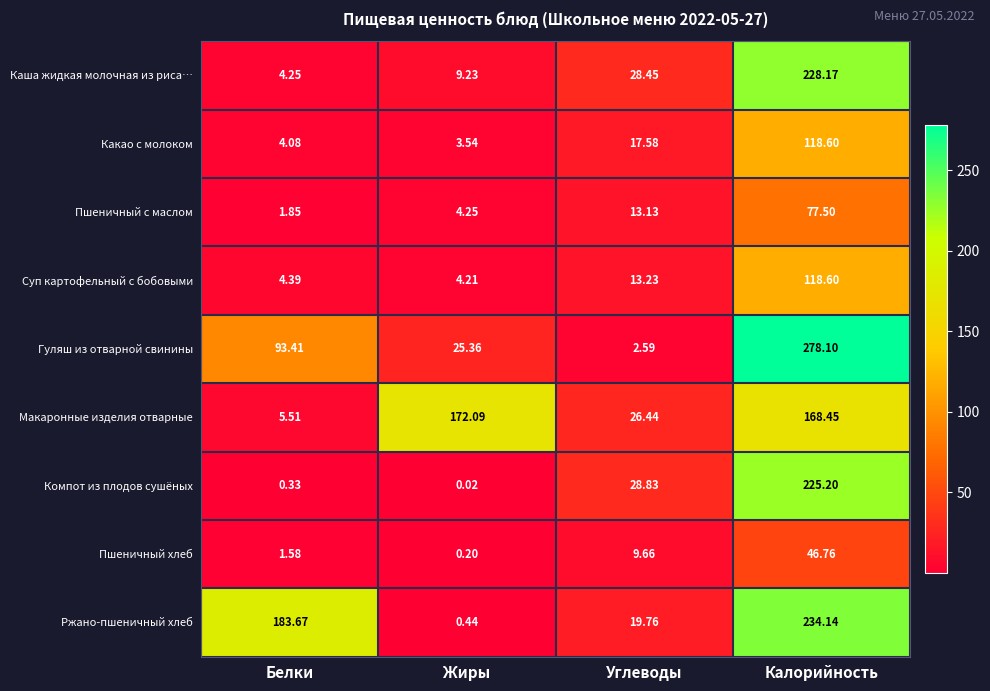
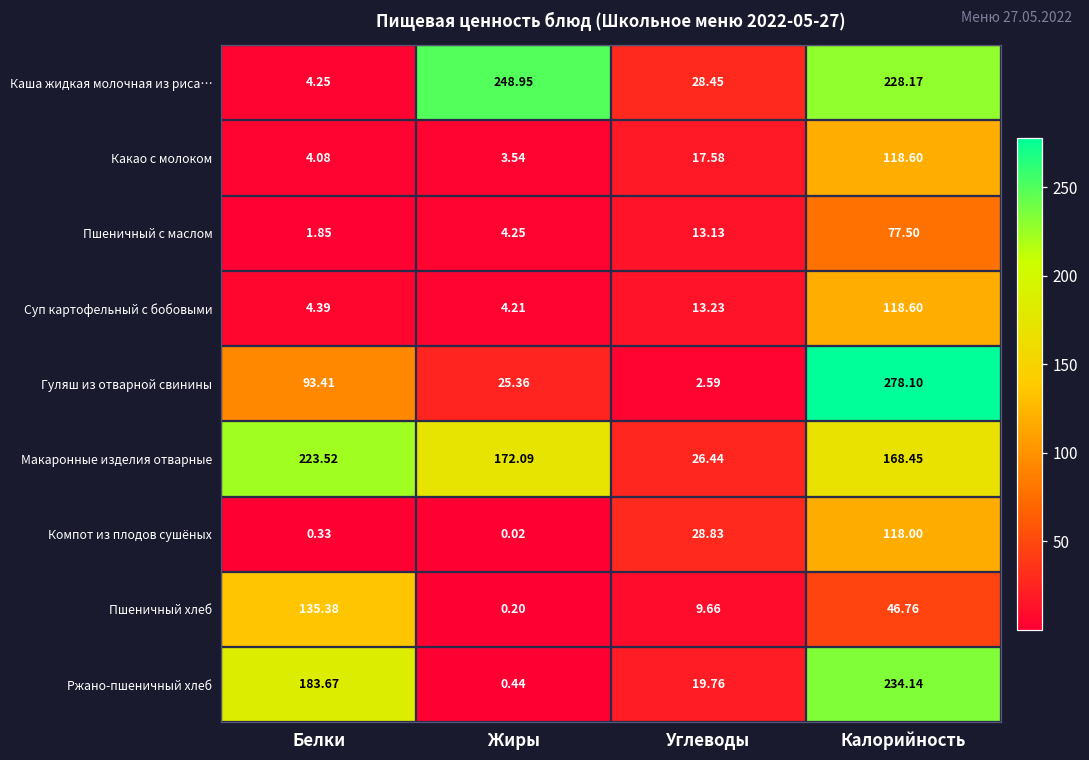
Каша жидкая молочная из риса…, Жиры: 9.23 -> 248.95
Макаронные изделия отварные, Белки: 5.51 -> 223.52
Компот из плодов сушёных, Калорийность: 225.20 -> 118.00
Пшеничный хлеб, Белки: 1.58 -> 135.38
